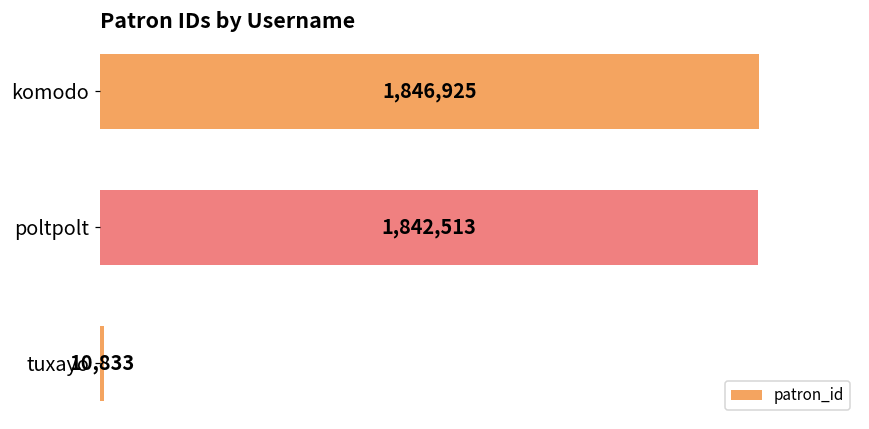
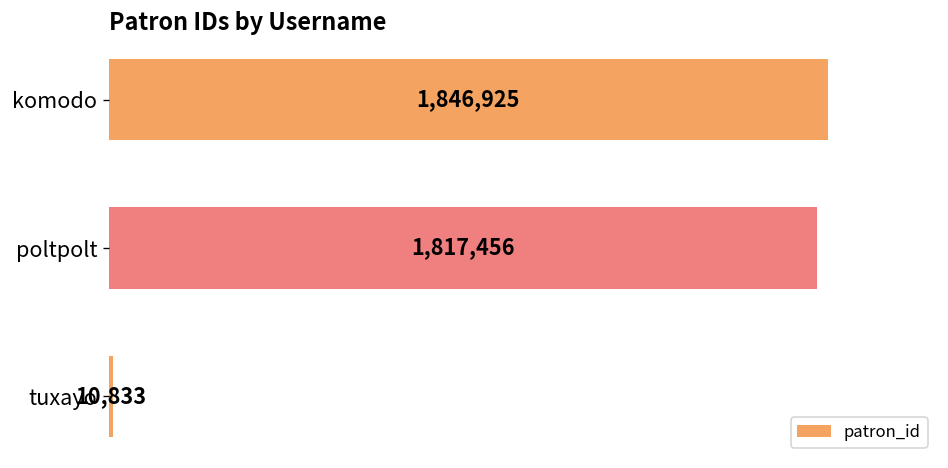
poltpolt: 1,842,513 -> 1,817,456
